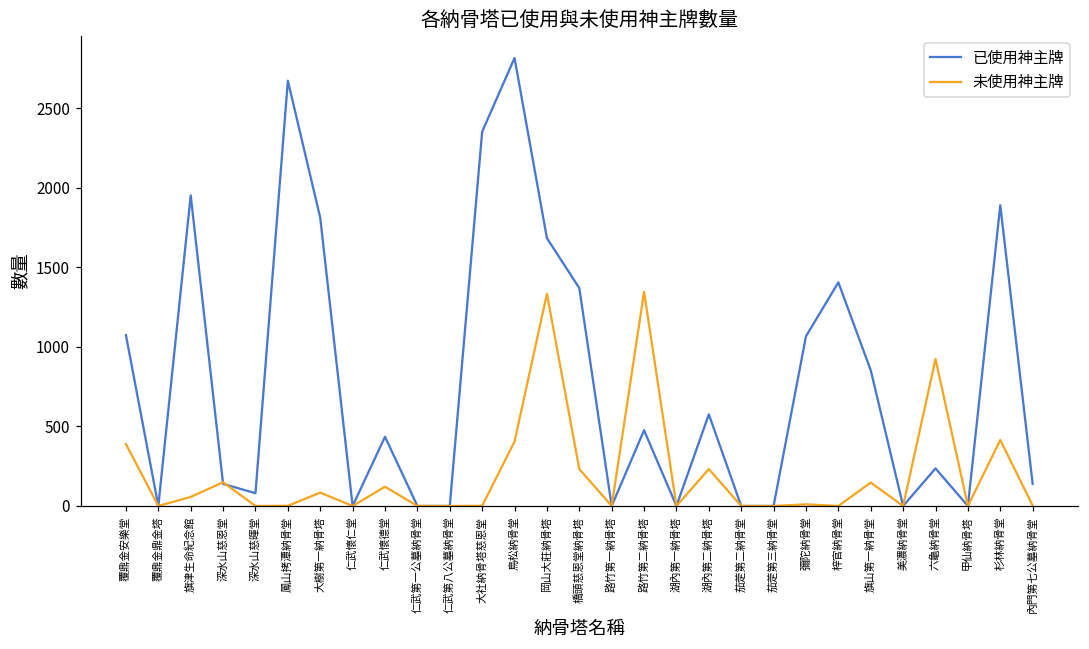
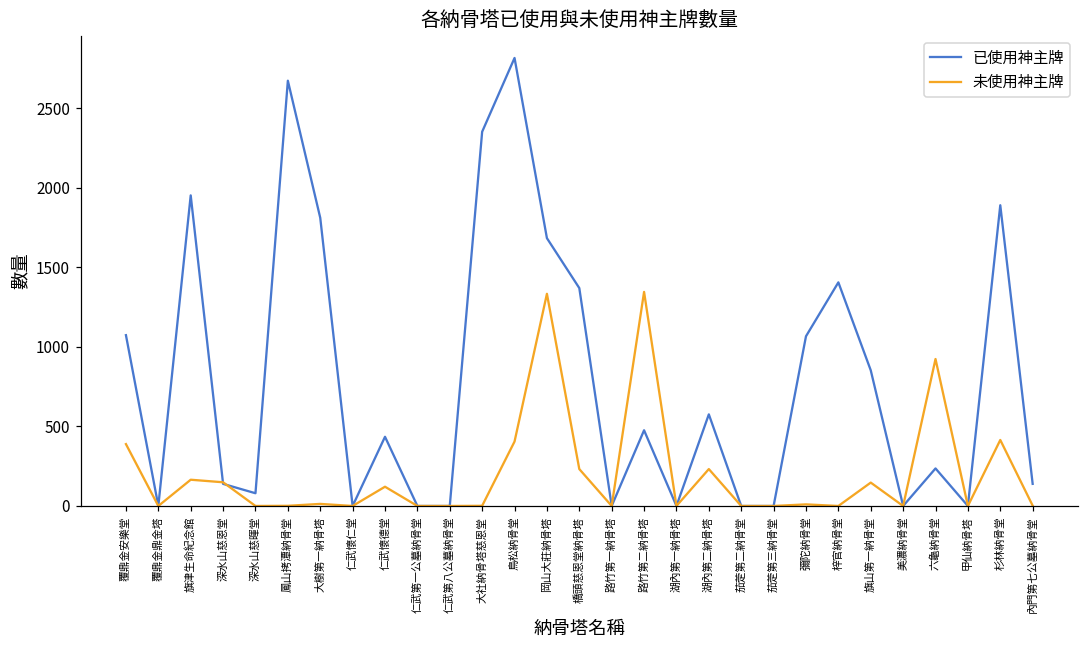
未使用神主牌, 旗津生命紀念館: 60 -> 170
未使用神主牌, 大樹第一納骨塔: 80 -> 10
